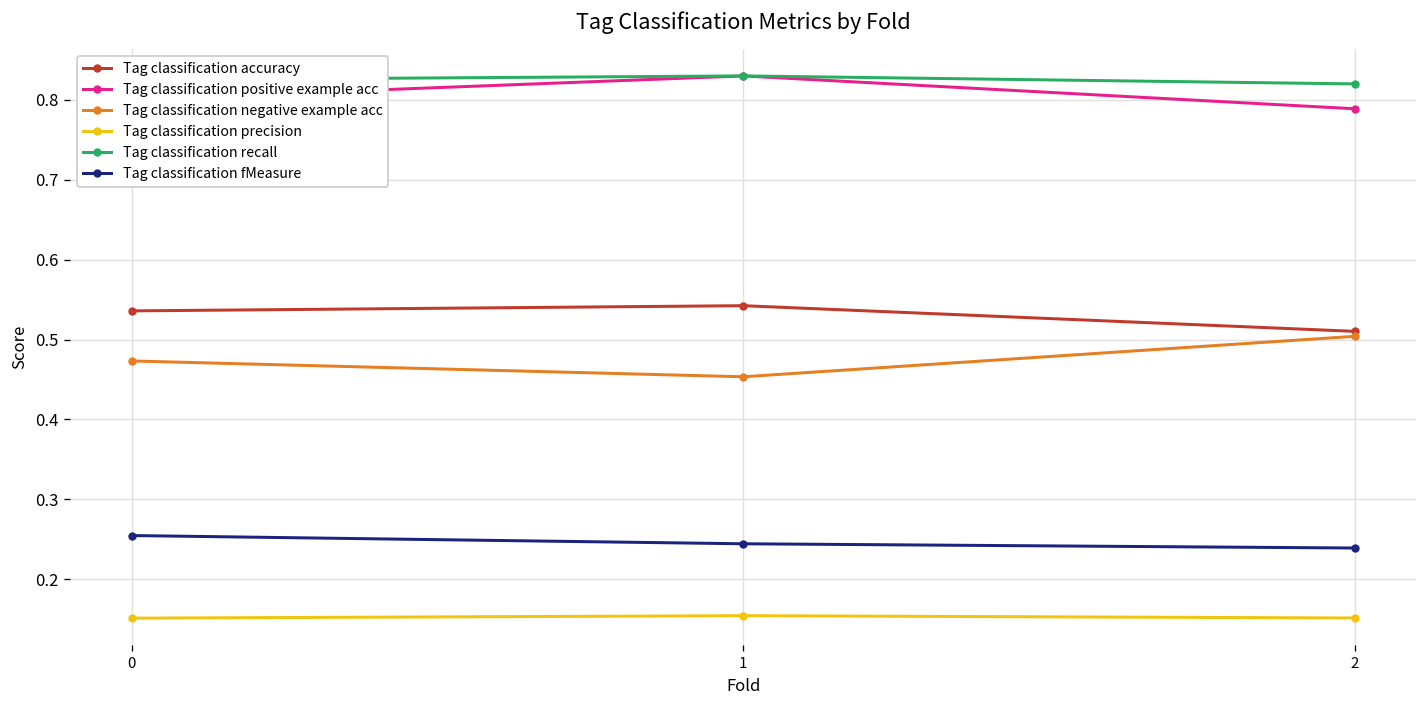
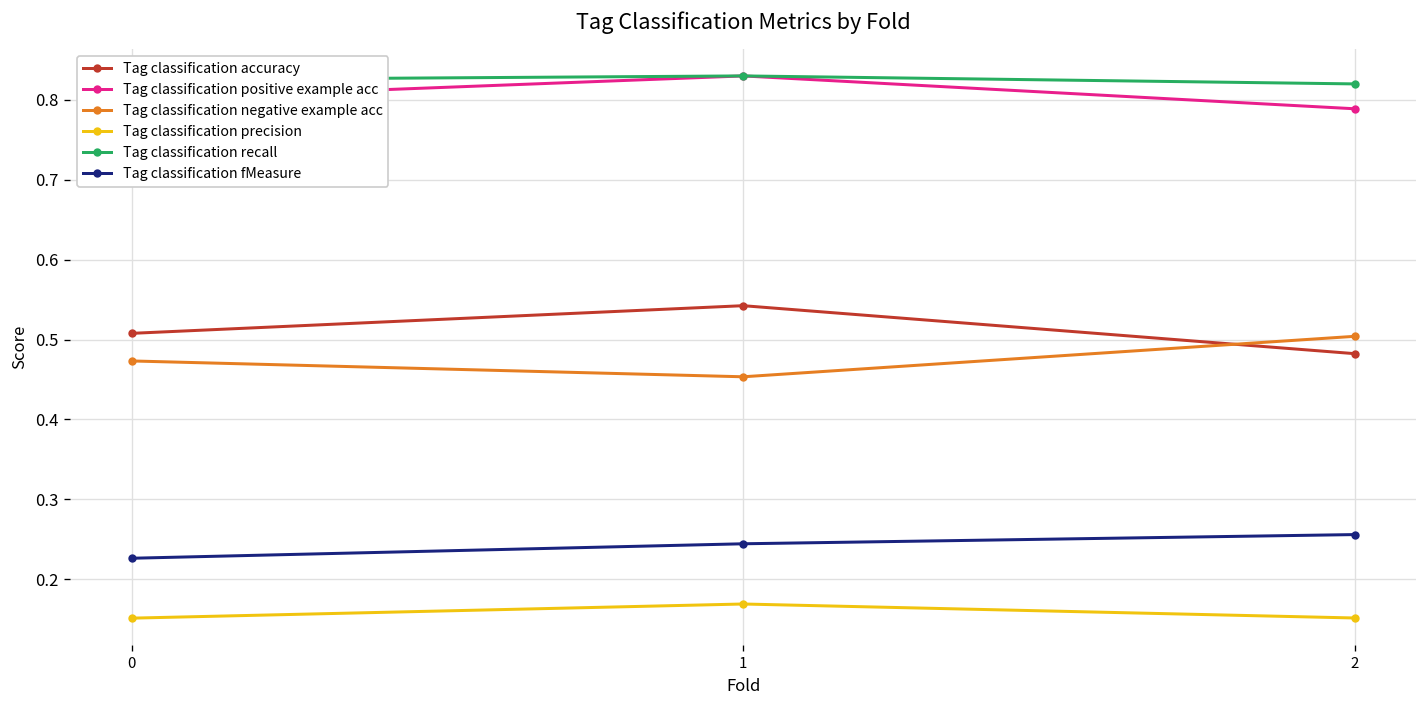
Tag classification accuracy, 0: 0.54 -> 0.51
Tag classification fMeasure, 0: 0.25 -> 0.23
Tag classification precision, 1: 0.15 -> 0.17
Tag classification accuracy, 2: 0.51 -> 0.48
Tag classification fMeasure, 2: 0.24 -> 0.26
